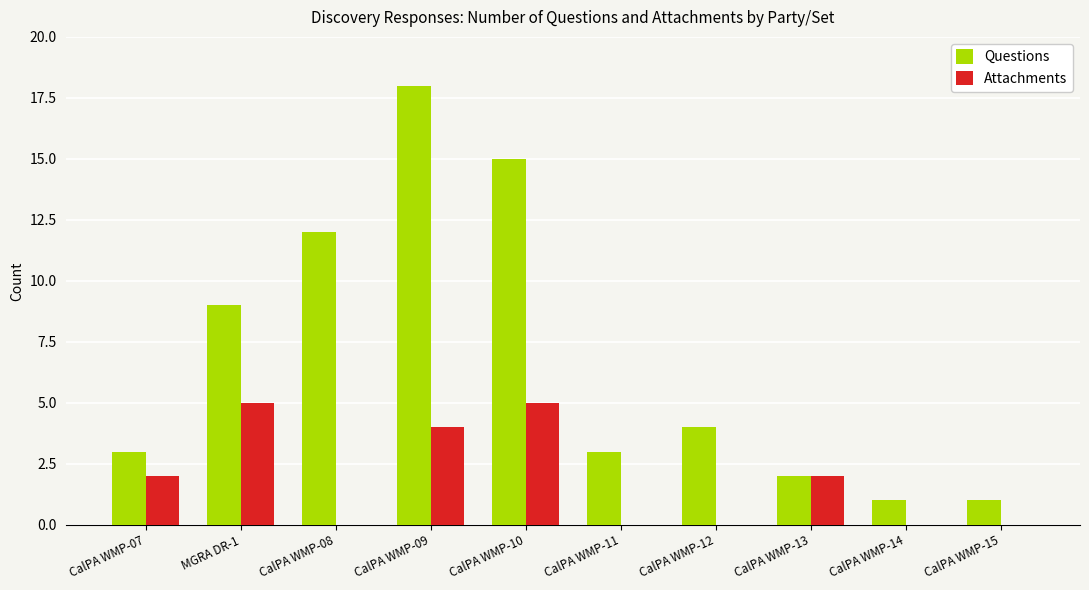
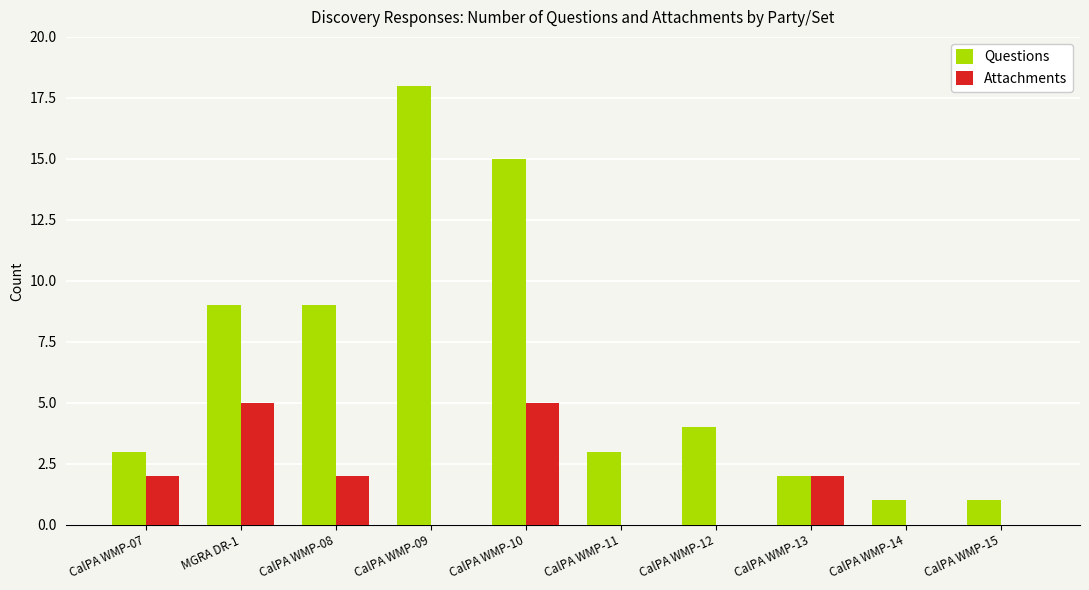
Questions, CalPA WMP-08: 12 -> 9
Attachments, CalPA WMP-08: 0 -> 2
Attachments, CalPA WMP-09: 4 -> 0
